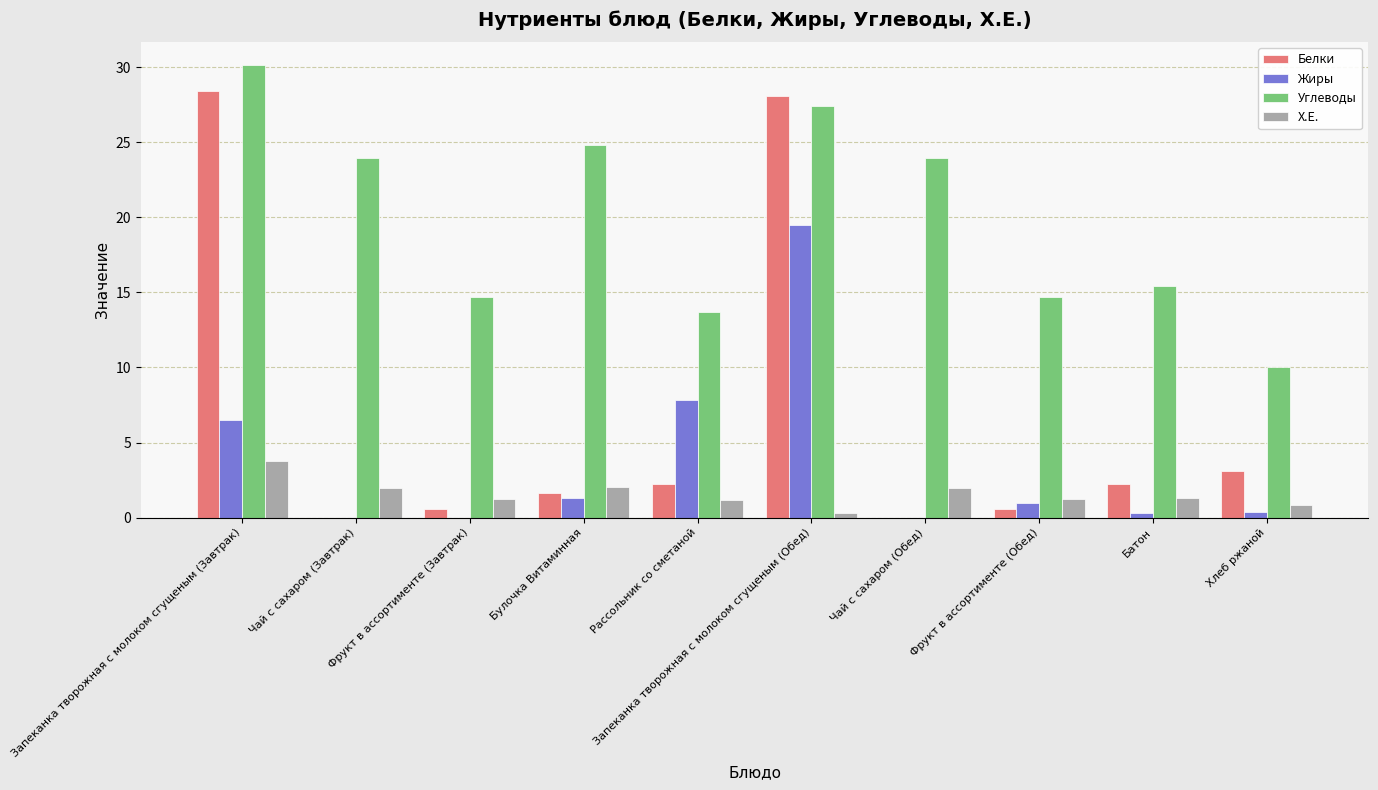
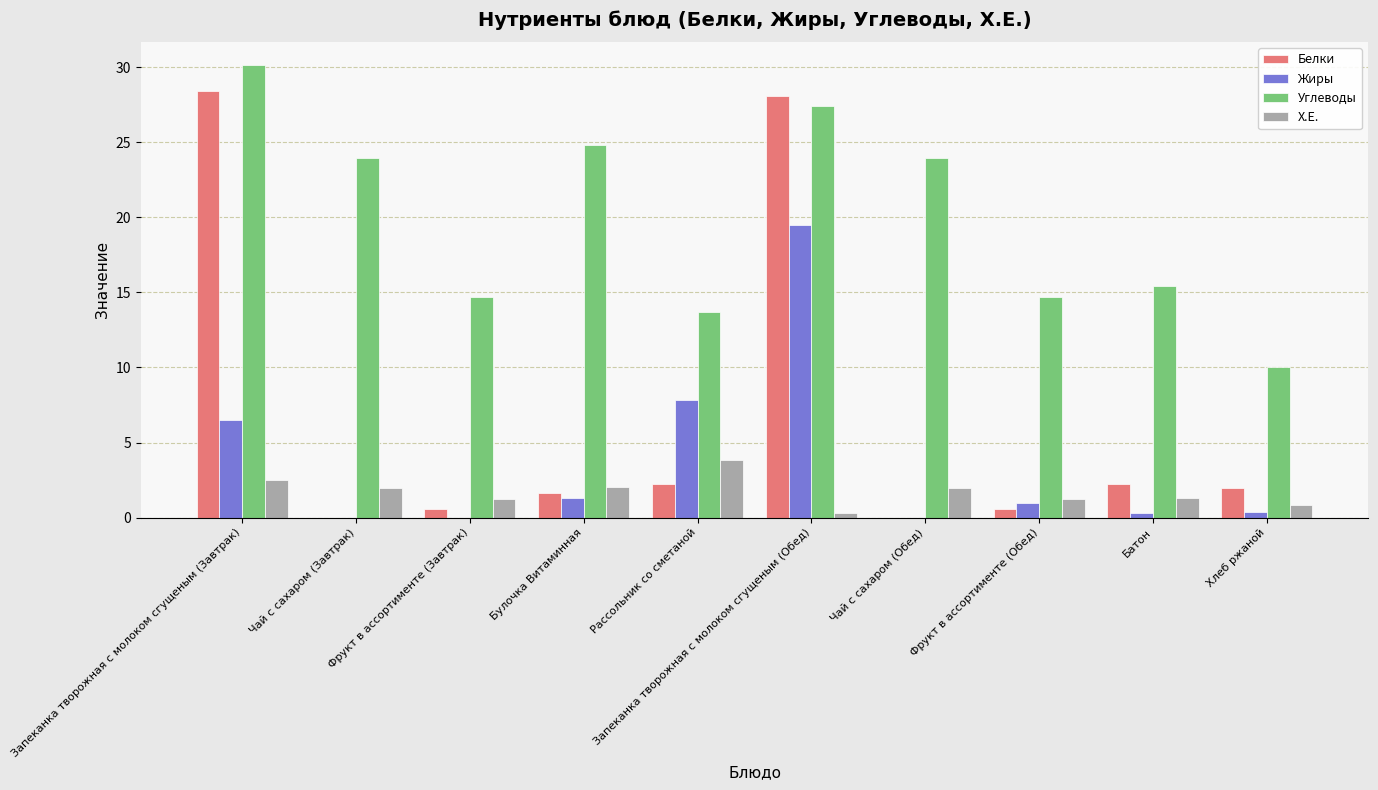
Х.Е., Запеканка творожная с молоком сгущеным (Завтрак): 3.8 -> 2.5
Х.Е., Рассольник со сметаной: 1.1 -> 3.8
Белки, Хлеб ржаной: 3.1 -> 2.0
